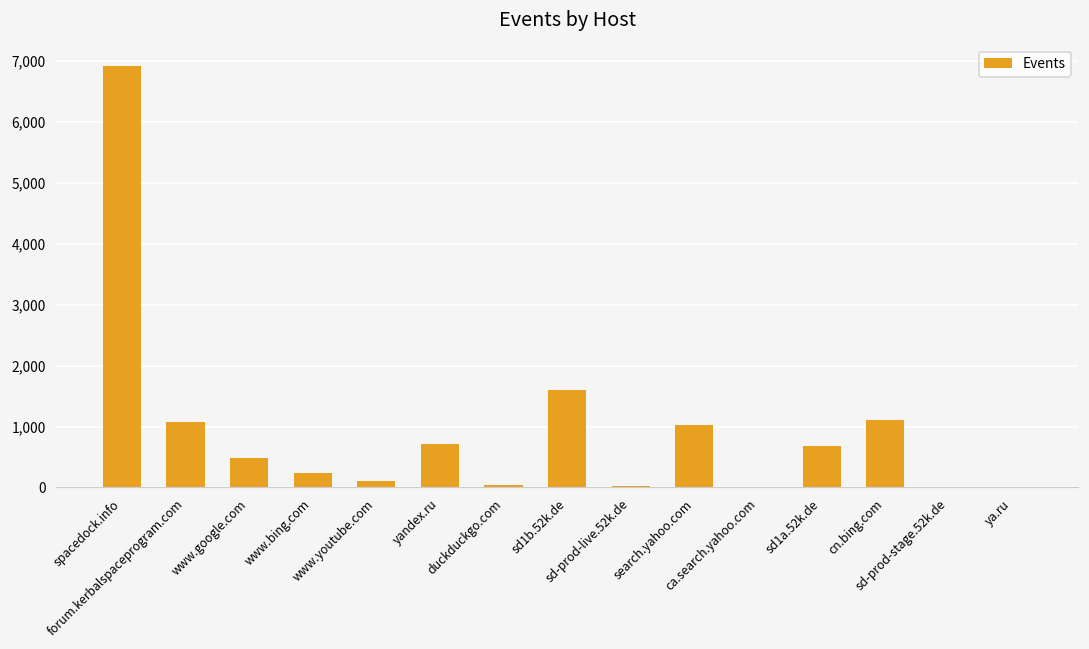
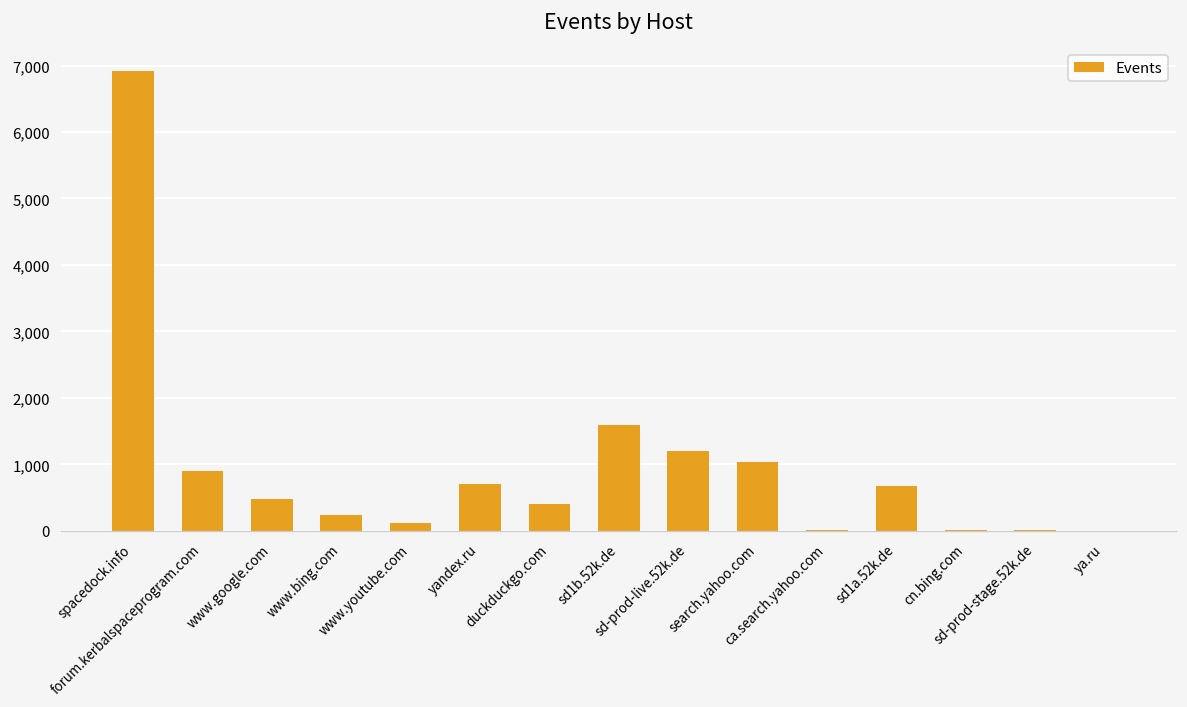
forum.kerbalspaceprogram.com: 1,100 -> 900
duckduckgo.com: 0 -> 400
sd-prod-live.52k.de: 0 -> 1,200
cn.bing.com: 1,100 -> 0
